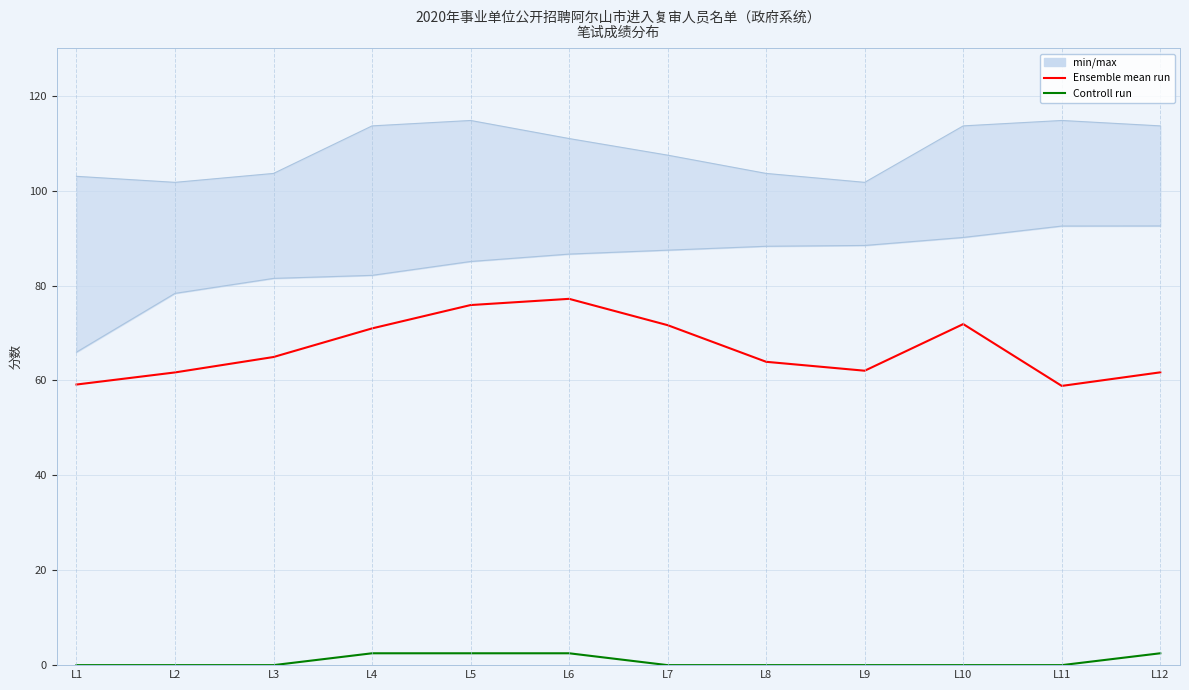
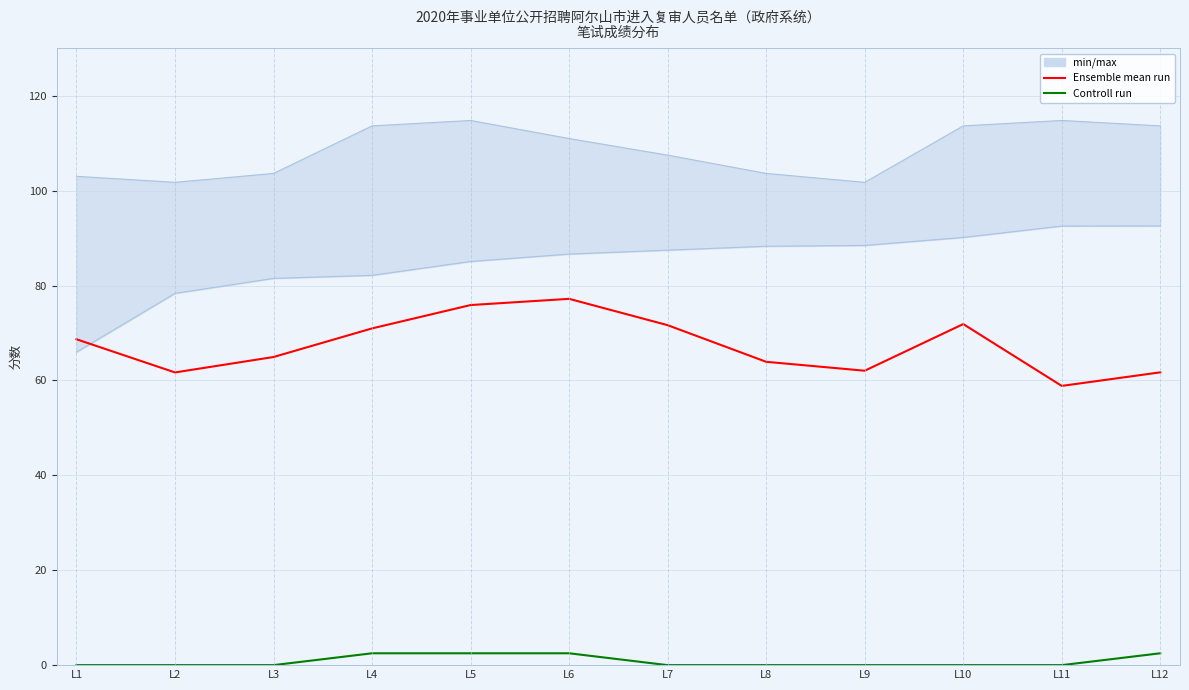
Ensemble mean run, L1: 59 -> 69
